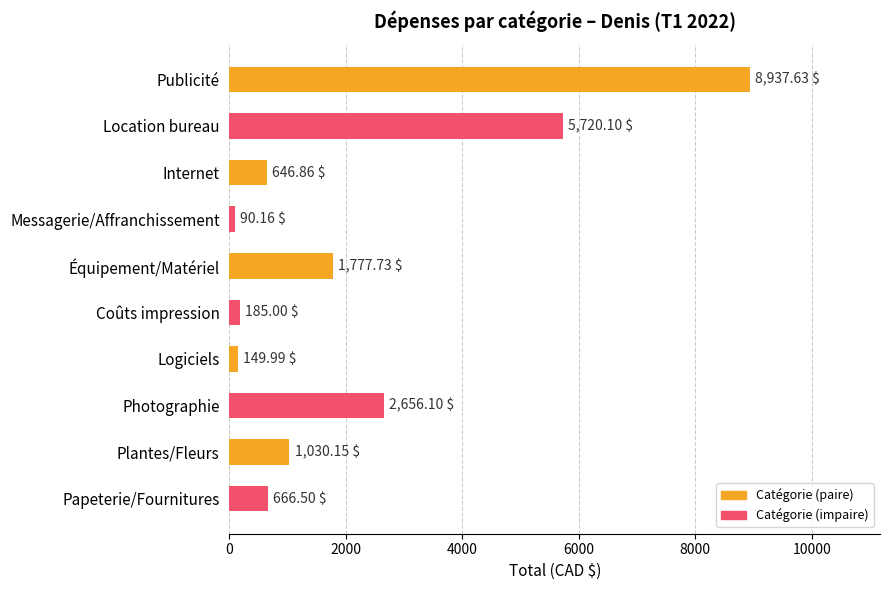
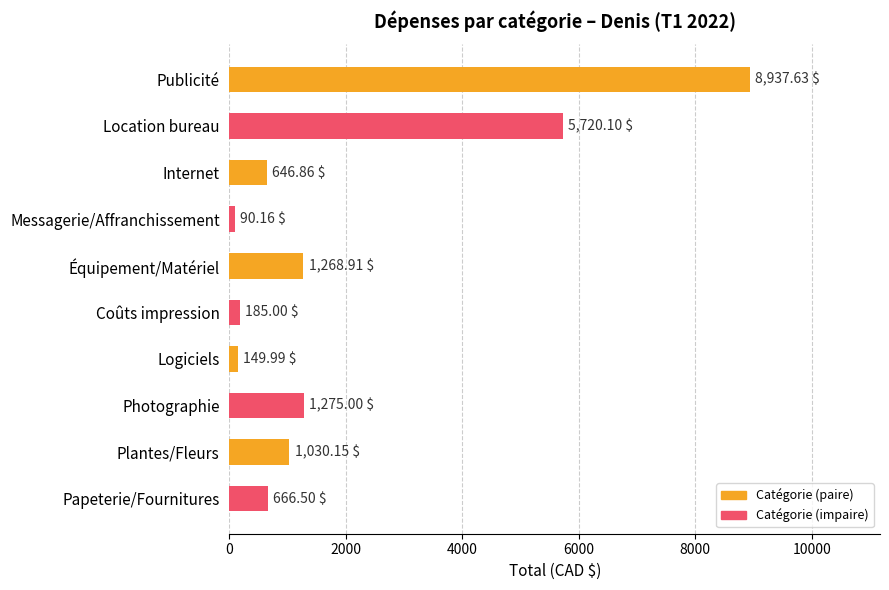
Équipement/Matériel: 1,777.73 -> 1,268.91
Photographie: 2,656.10 -> 1,275.00
